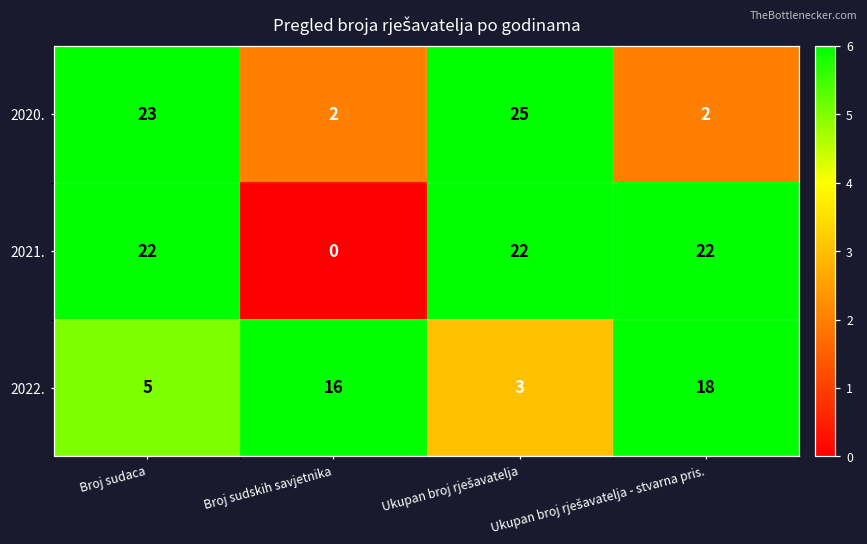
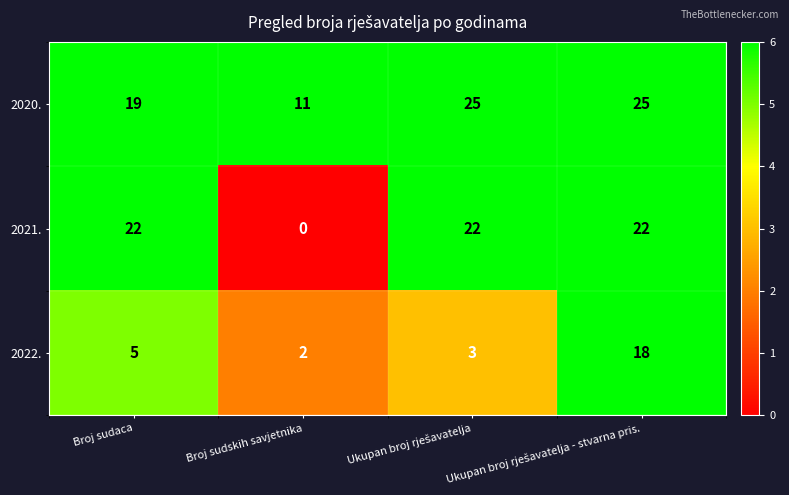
2020., Broj sudaca: 23 -> 19
2020., Broj sudskih savjetnika: 2 -> 11
2020., Ukupan broj rješavatelja - stvarna pris.: 2 -> 25
2022., Broj sudskih savjetnika: 16 -> 2
